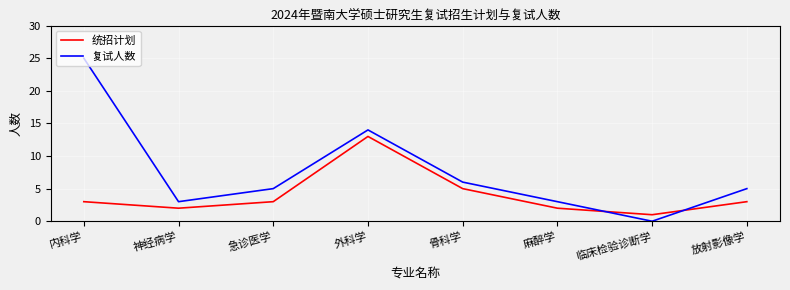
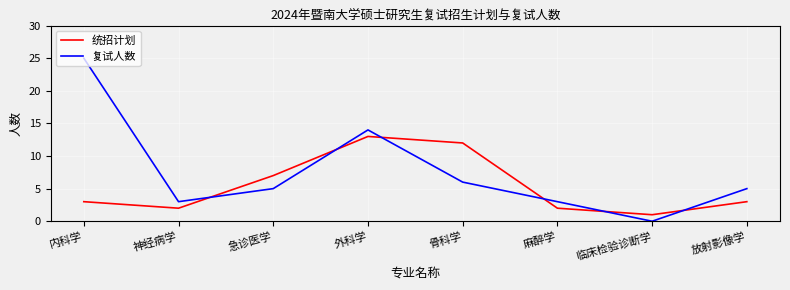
统招计划, 急诊医学: 3 -> 7
统招计划, 骨科学: 5 -> 12
